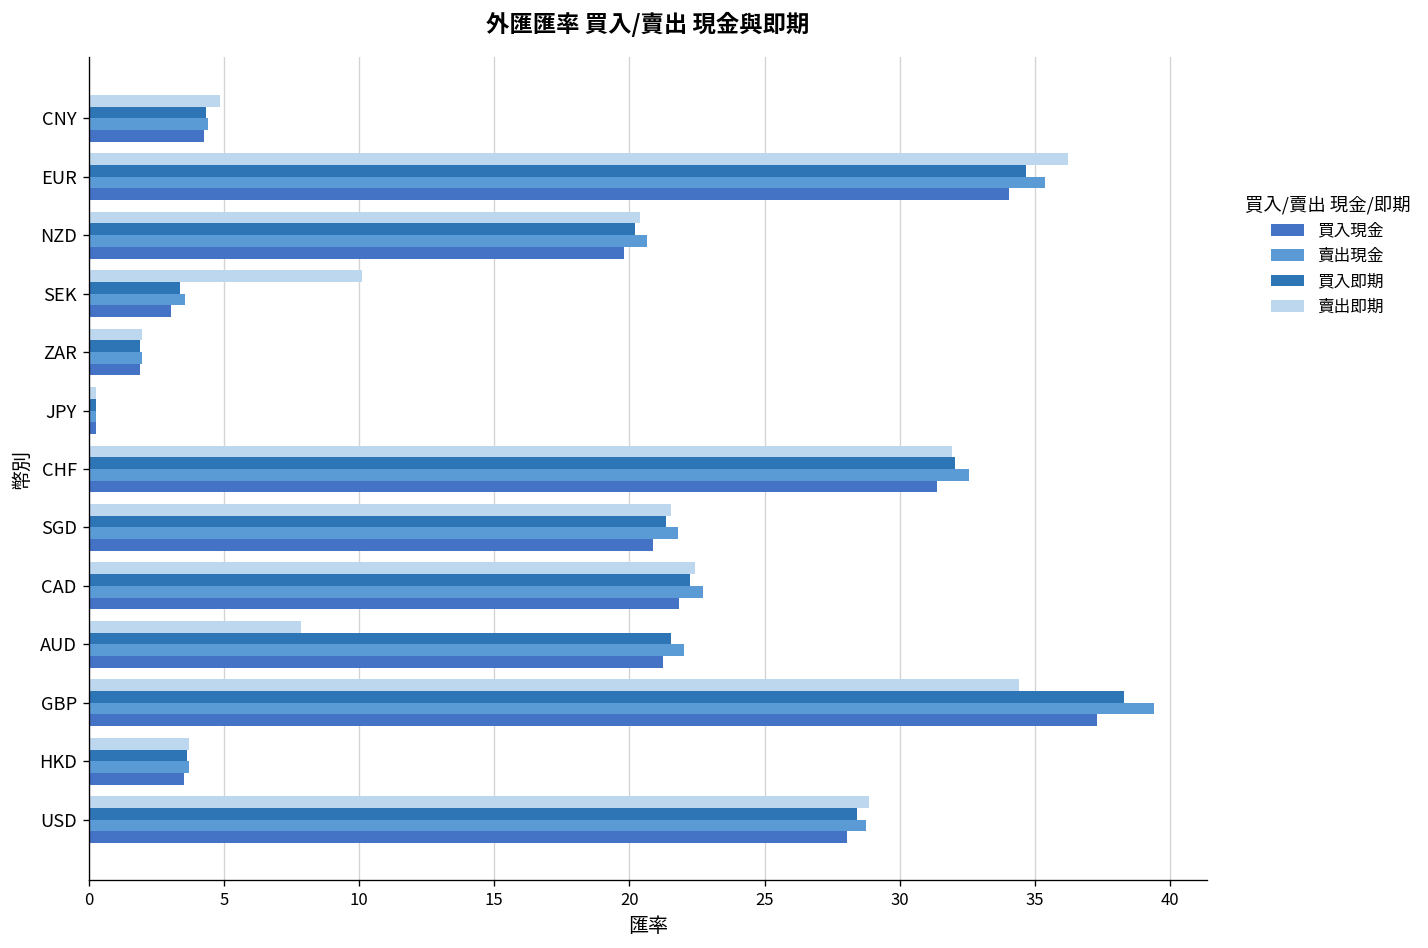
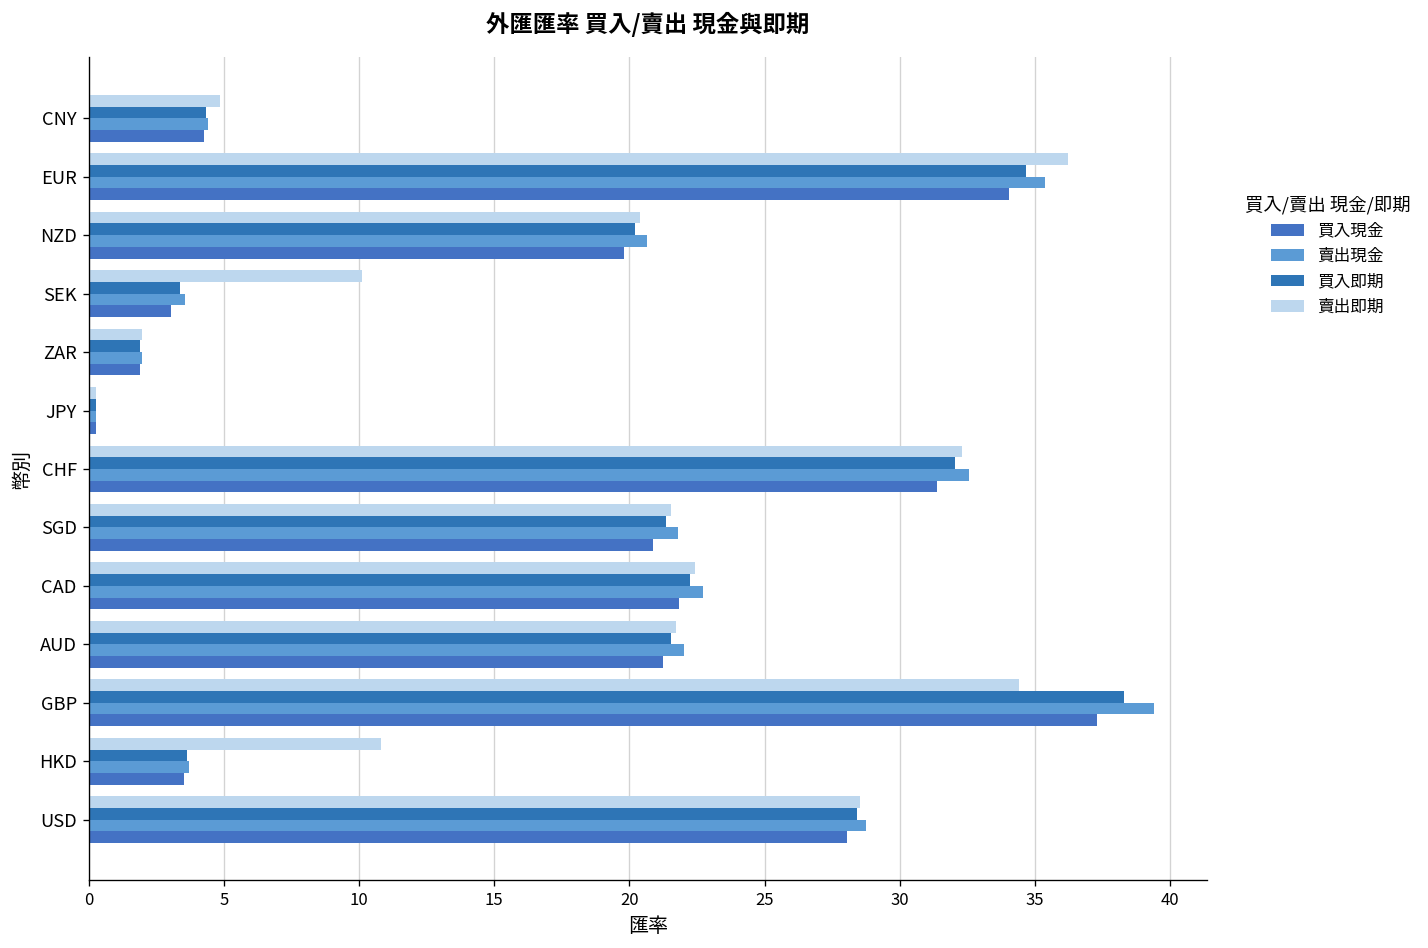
賣出即期, CHF: 31.9 -> 32.3
賣出即期, AUD: 7.8 -> 21.7
賣出即期, HKD: 3.7 -> 10.8
賣出即期, USD: 28.9 -> 28.5
